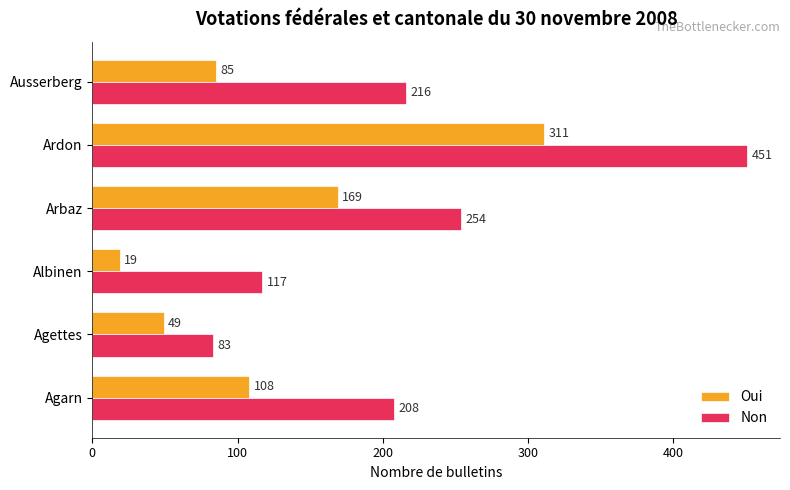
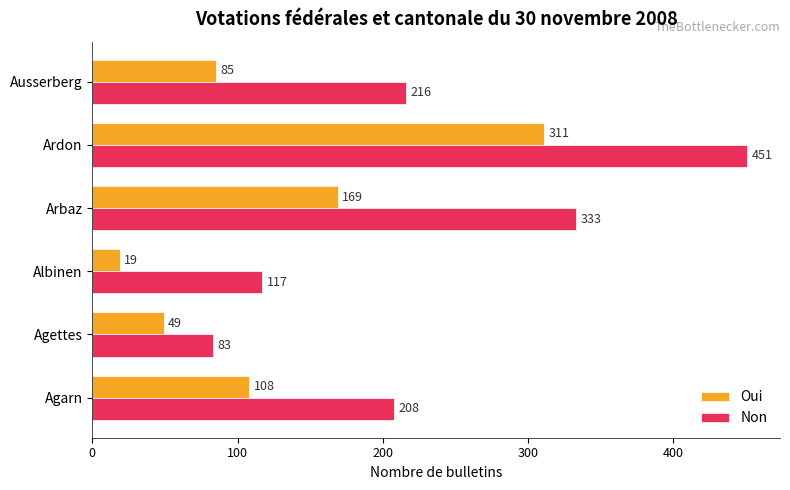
Non, Arbaz: 254 -> 333
